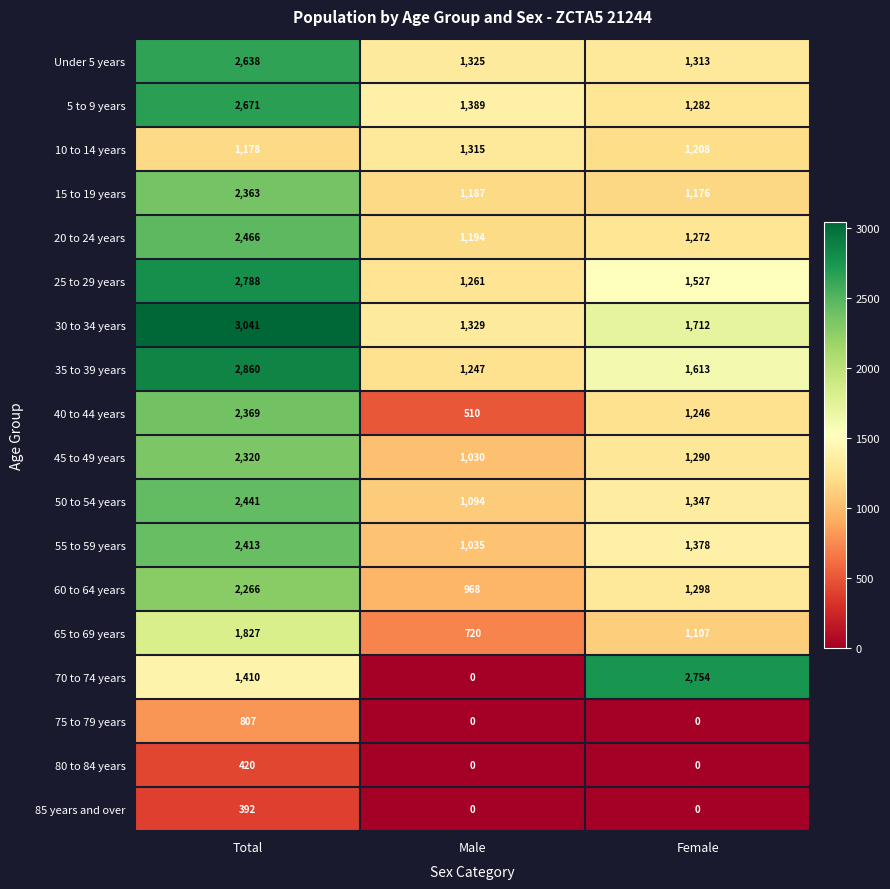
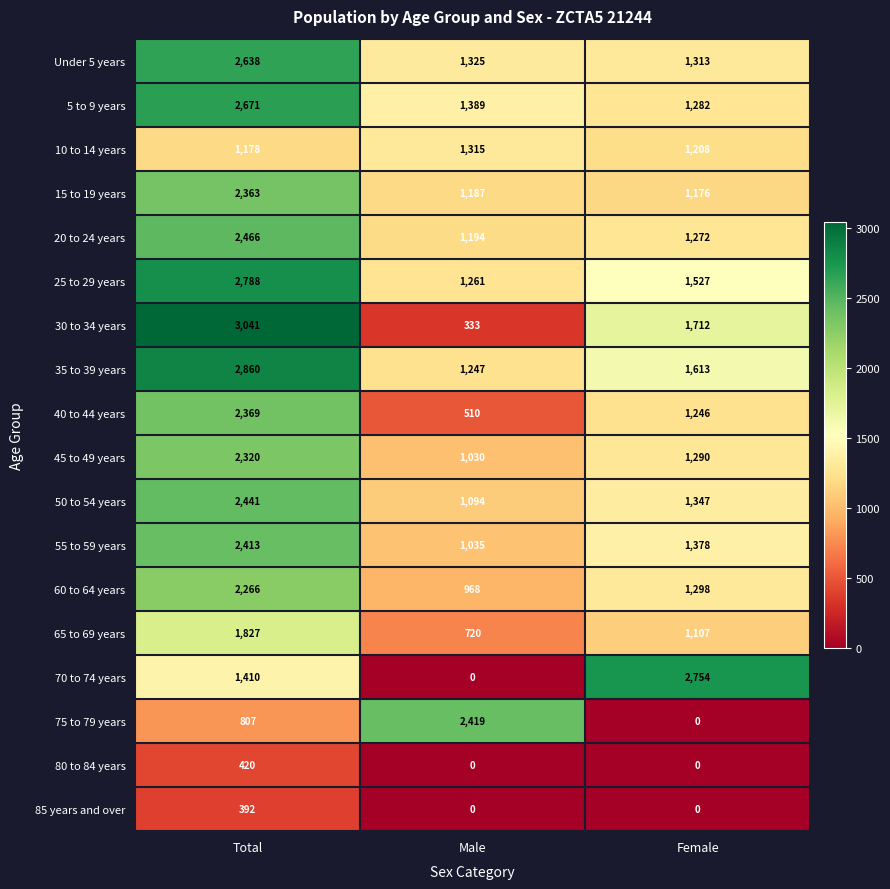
30 to 34 years, Male: 1,329 -> 333
75 to 79 years, Male: 0 -> 2,419
